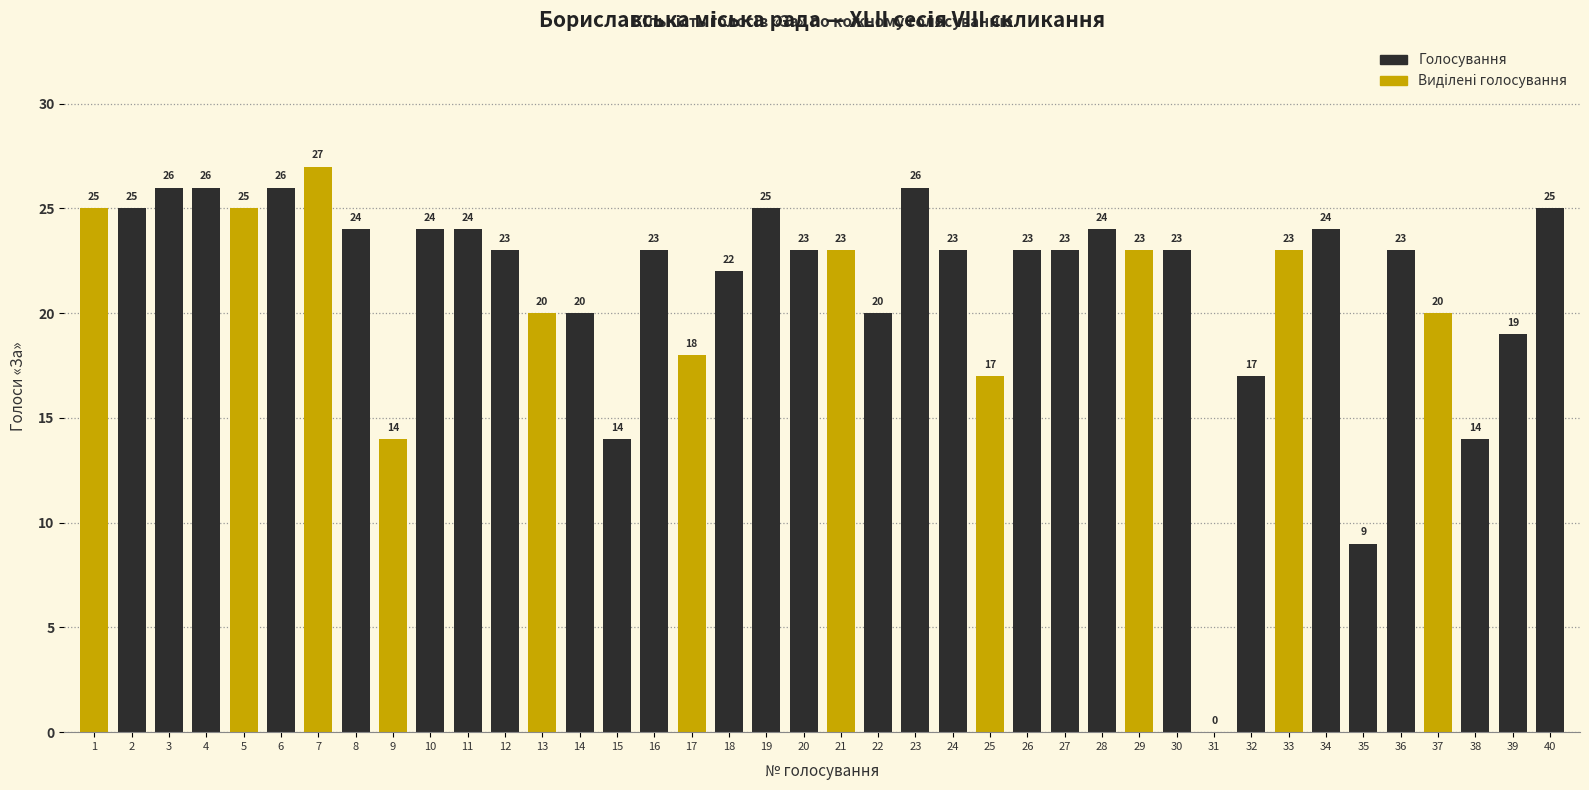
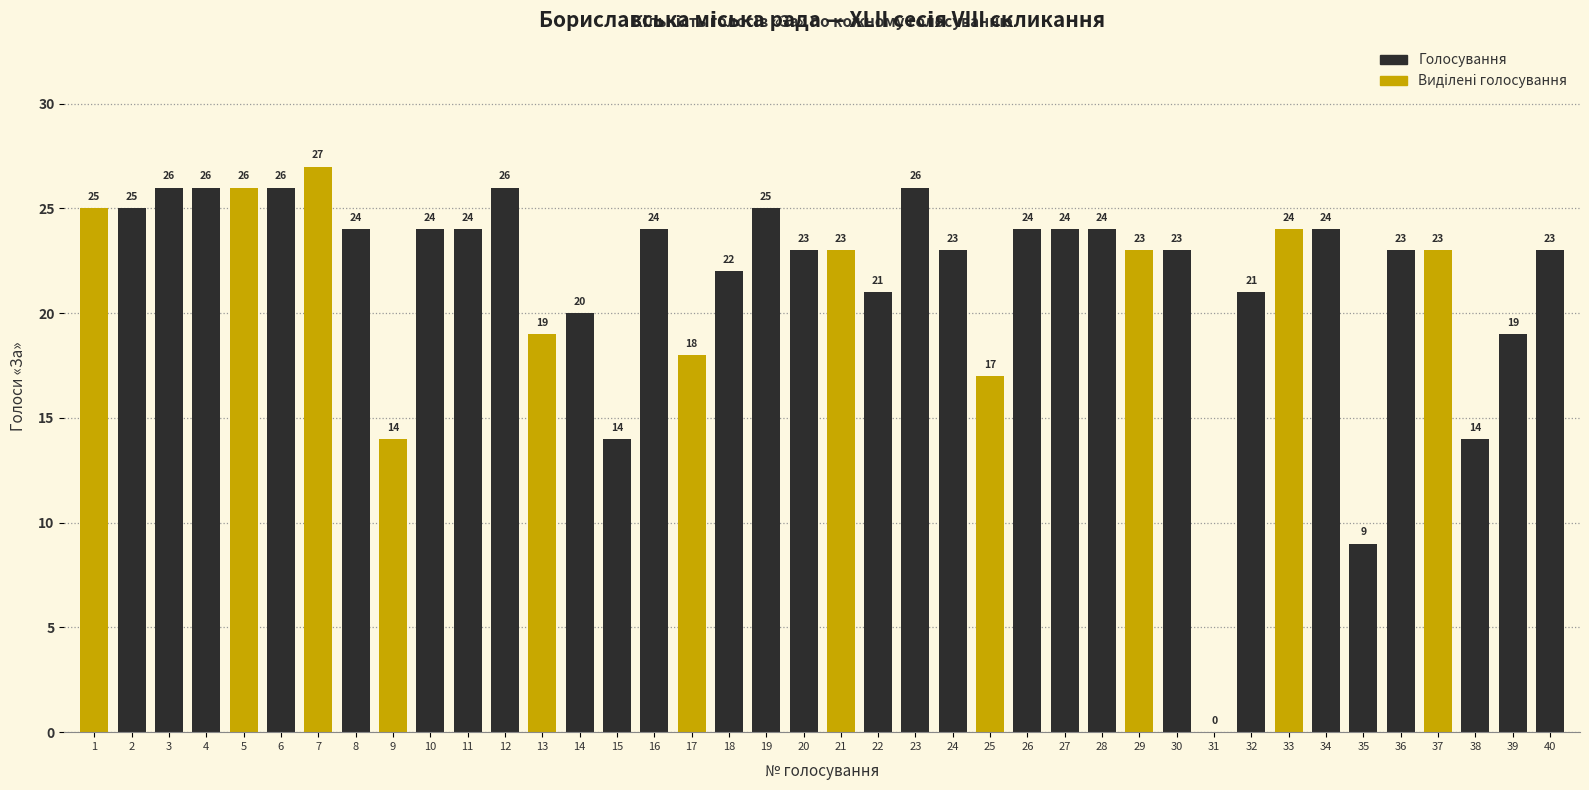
5: 25 -> 26
12: 23 -> 26
13: 20 -> 19
16: 23 -> 24
22: 20 -> 21
26: 23 -> 24
27: 23 -> 24
32: 17 -> 21
33: 23 -> 24
37: 20 -> 23
40: 25 -> 23
